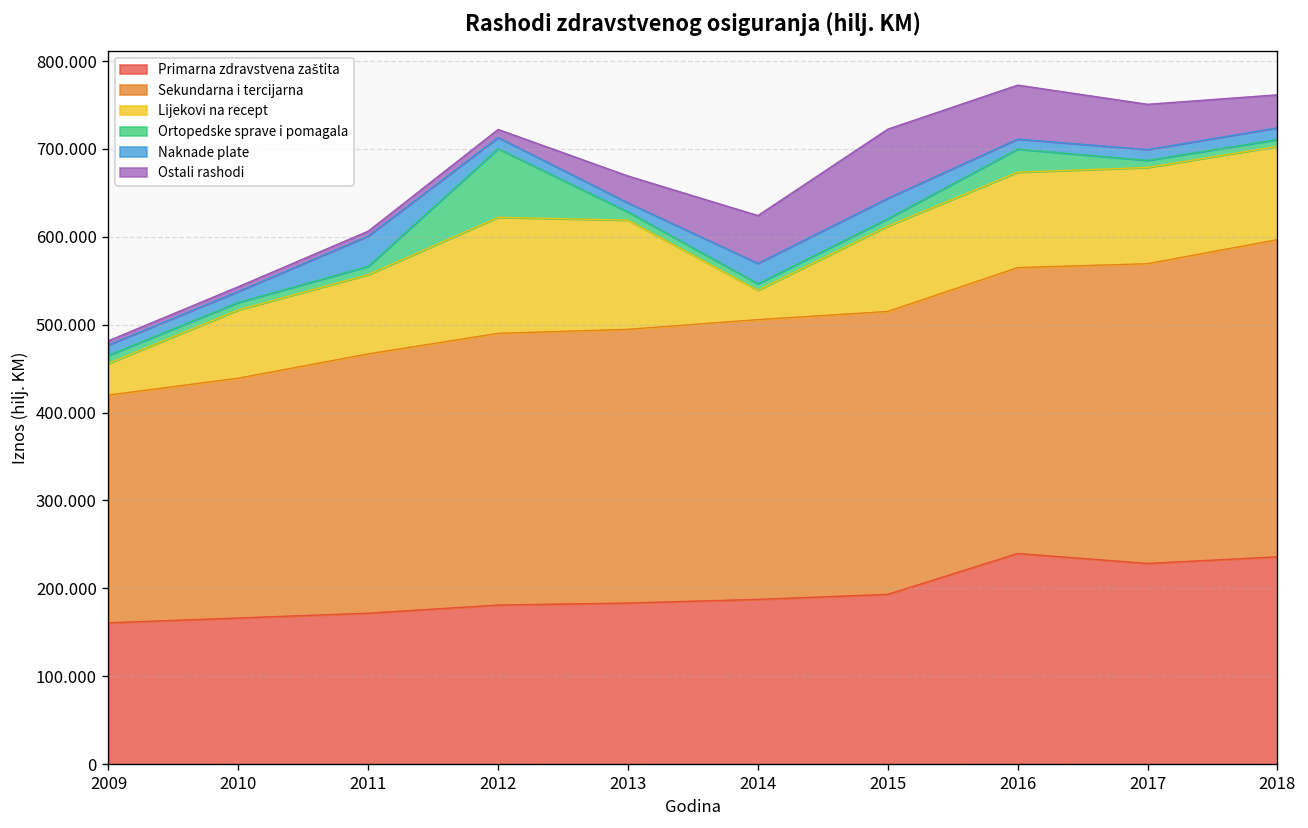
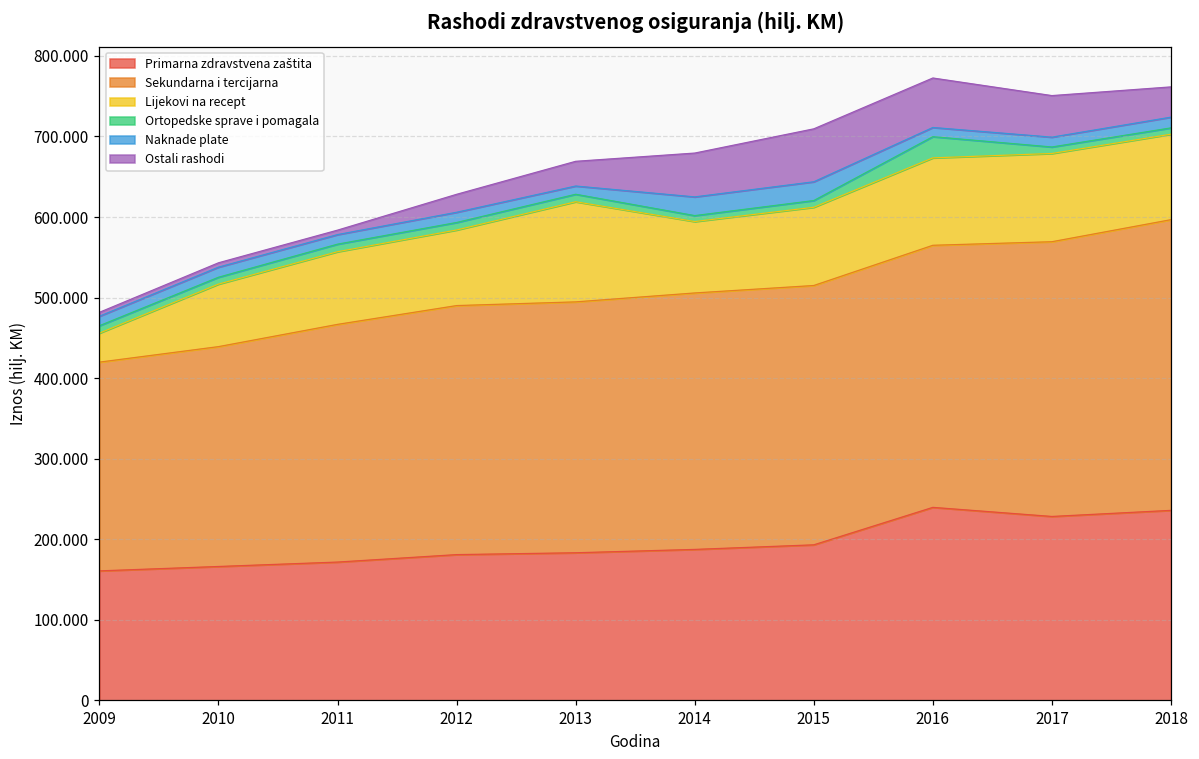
Naknade plate, 2011: 30 -> 10
Lijekovi na recept, 2012: 130 -> 90
Ortopedske sprave i pomagala, 2012: 80 -> 10
Ostali rashodi, 2012: 10 -> 20
Lijekovi na recept, 2014: 30 -> 90
Ostali rashodi, 2015: 80 -> 70
